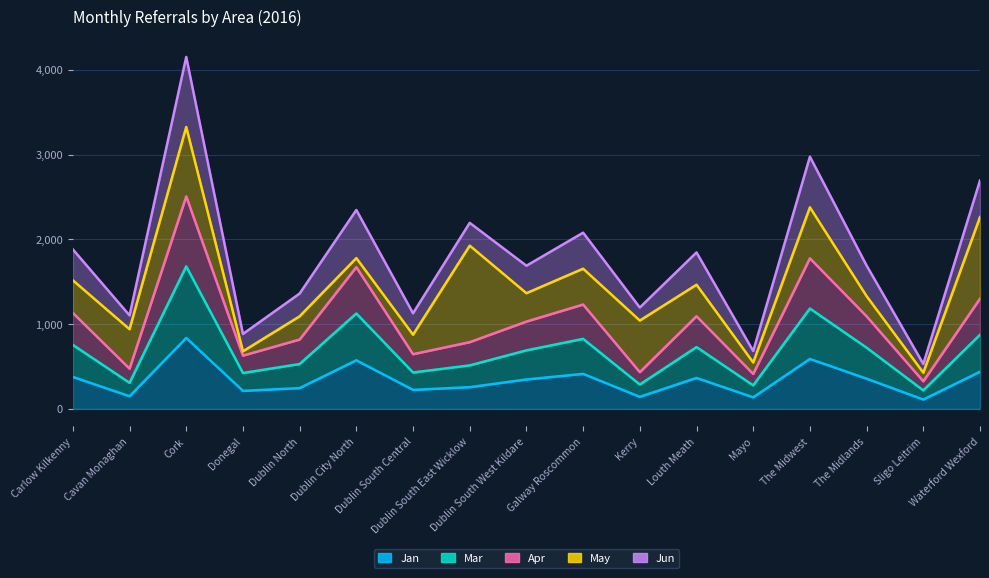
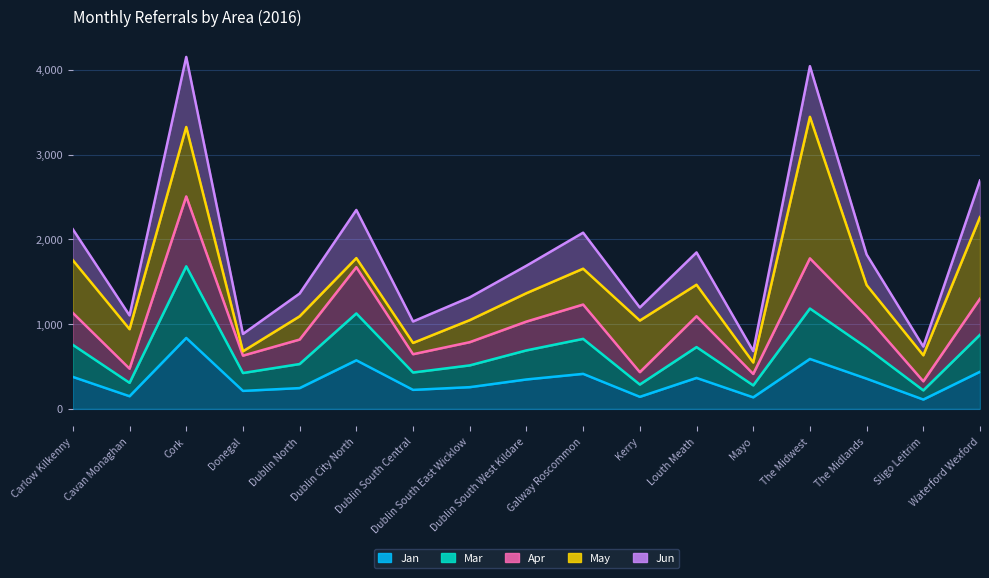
May, Carlow Kilkenny: 400 -> 600
May, Dublin South Central: 200 -> 100
May, Dublin South East Wicklow: 1,100 -> 300
May, The Midwest: 600 -> 1,700
May, The Midlands: 200 -> 400
May, Sligo Leitrim: 100 -> 300
